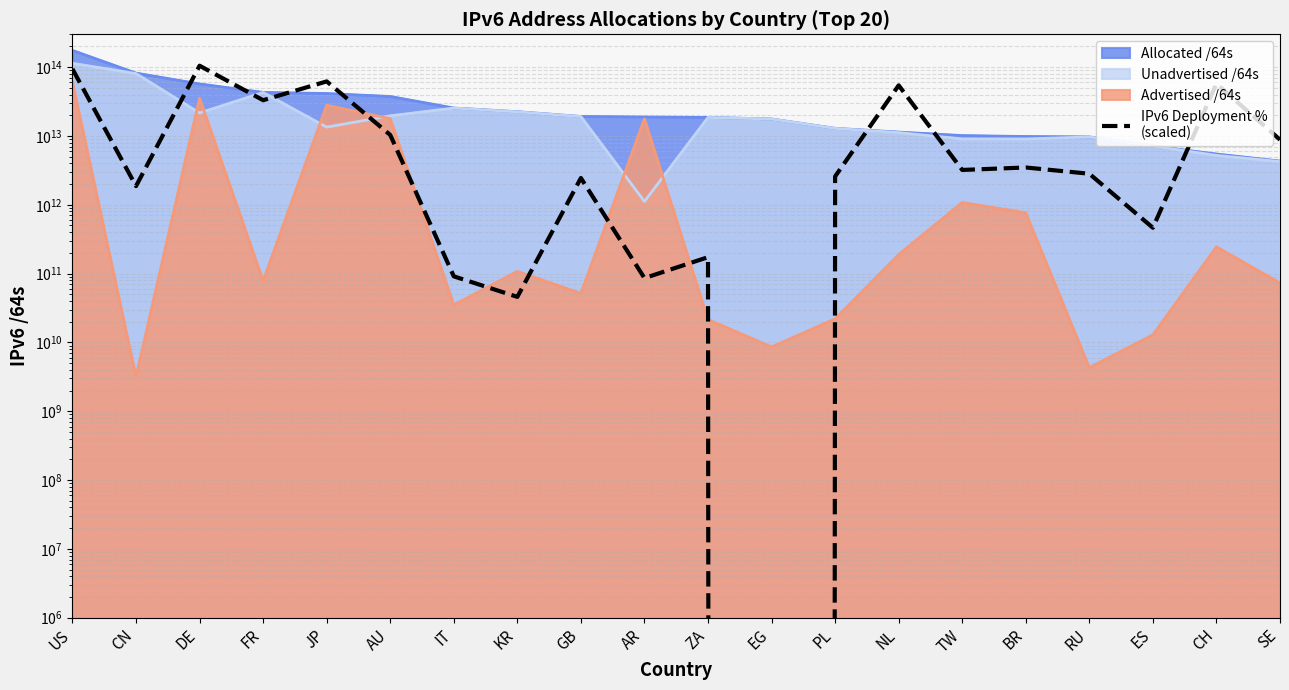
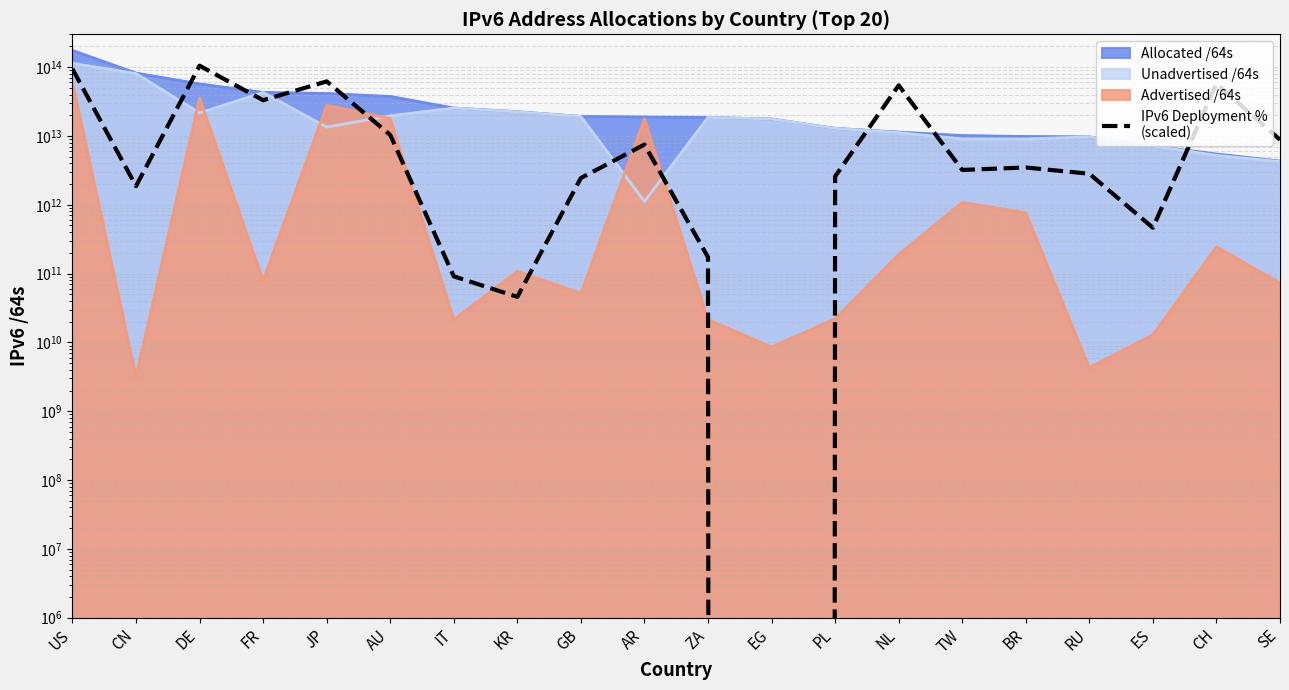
Advertised /64s, IT: 40000000000 -> 21000000000
IPv6 Deployment % (scaled), AR: 90000000000 -> 7000000000000
